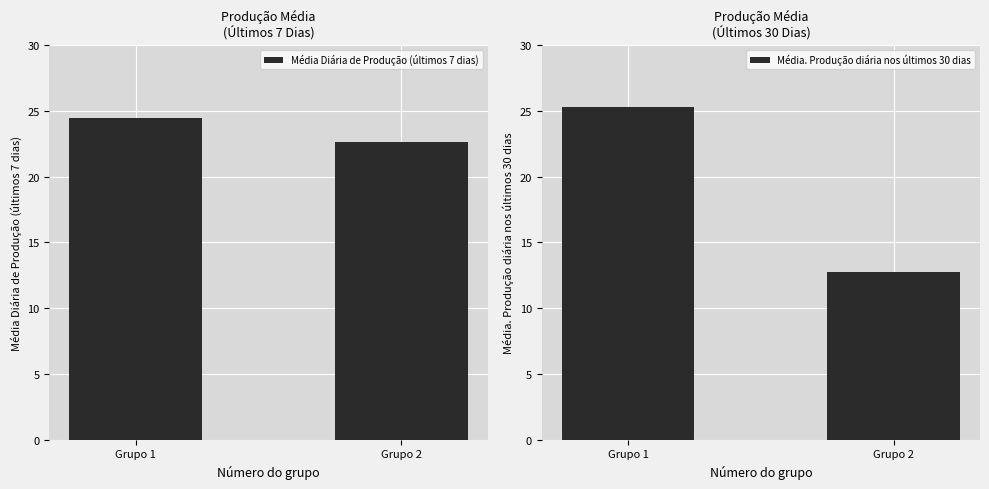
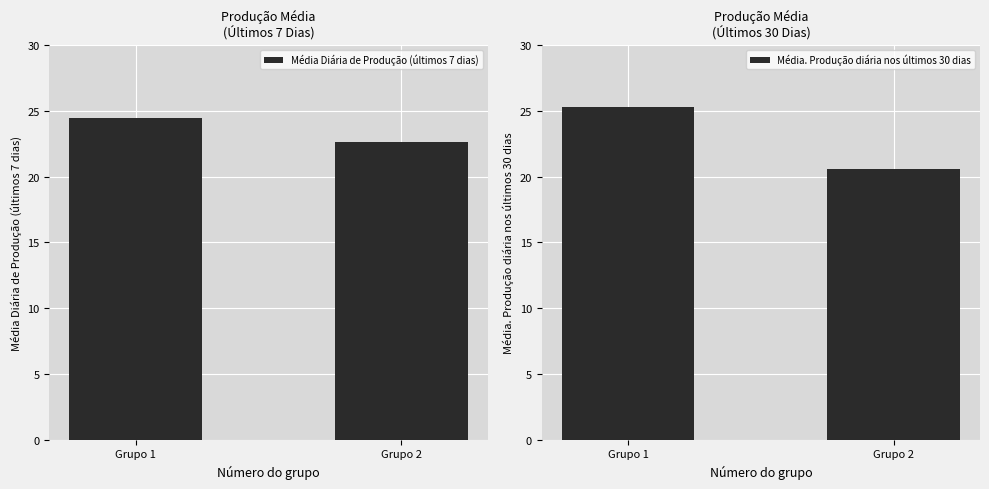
Produção Média (Últimos 30 Dias), Grupo 2: 12.7 -> 20.5
